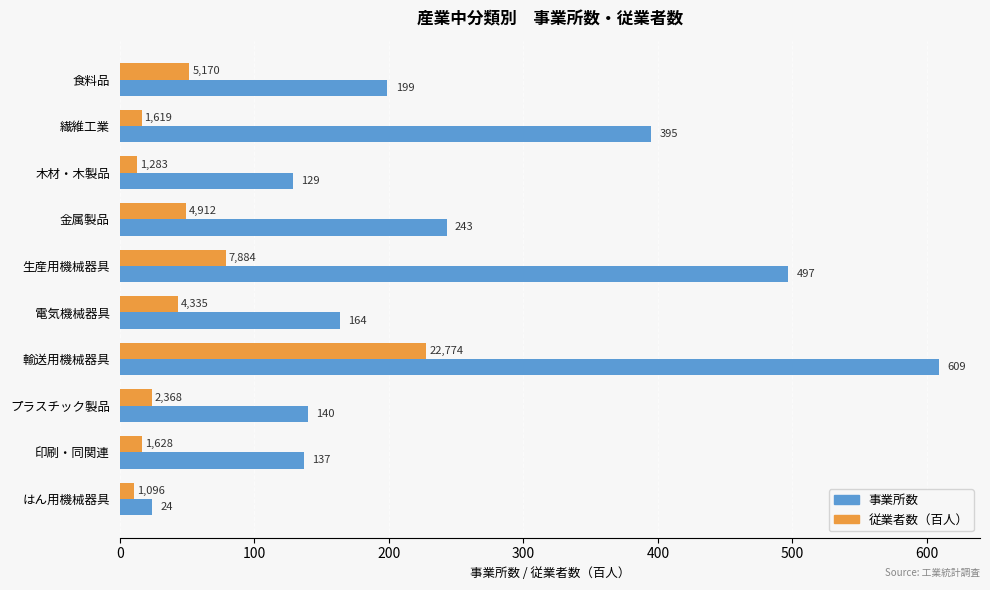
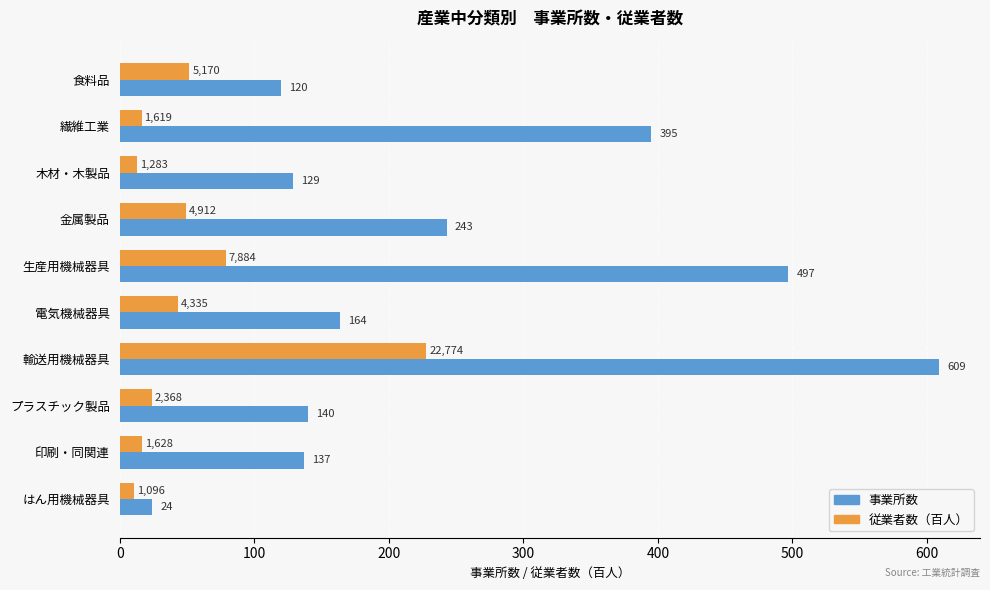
事業所数, 食料品: 199 -> 120
